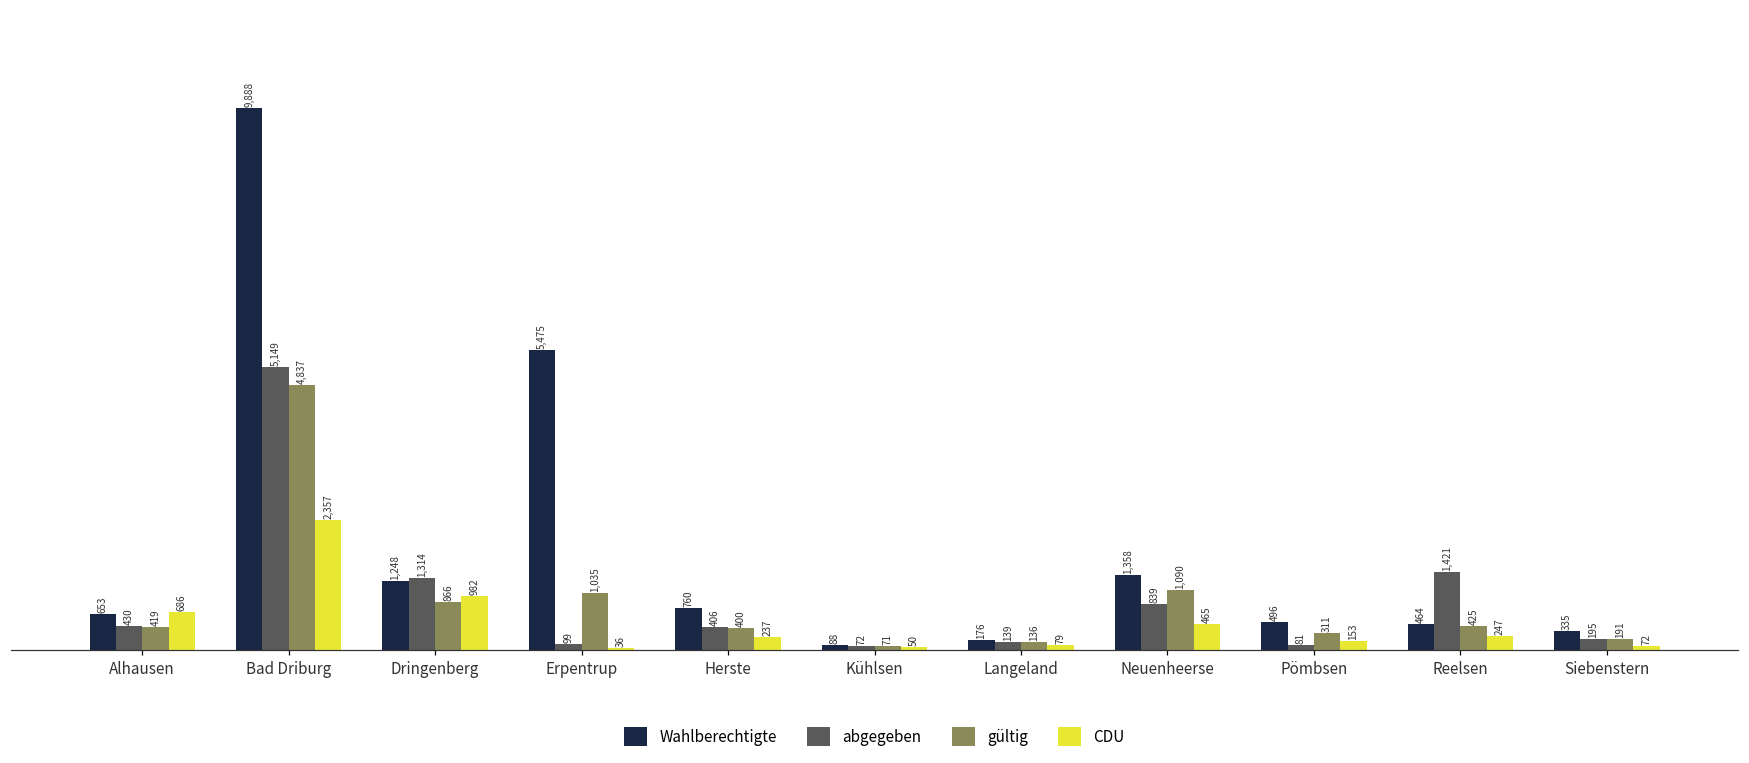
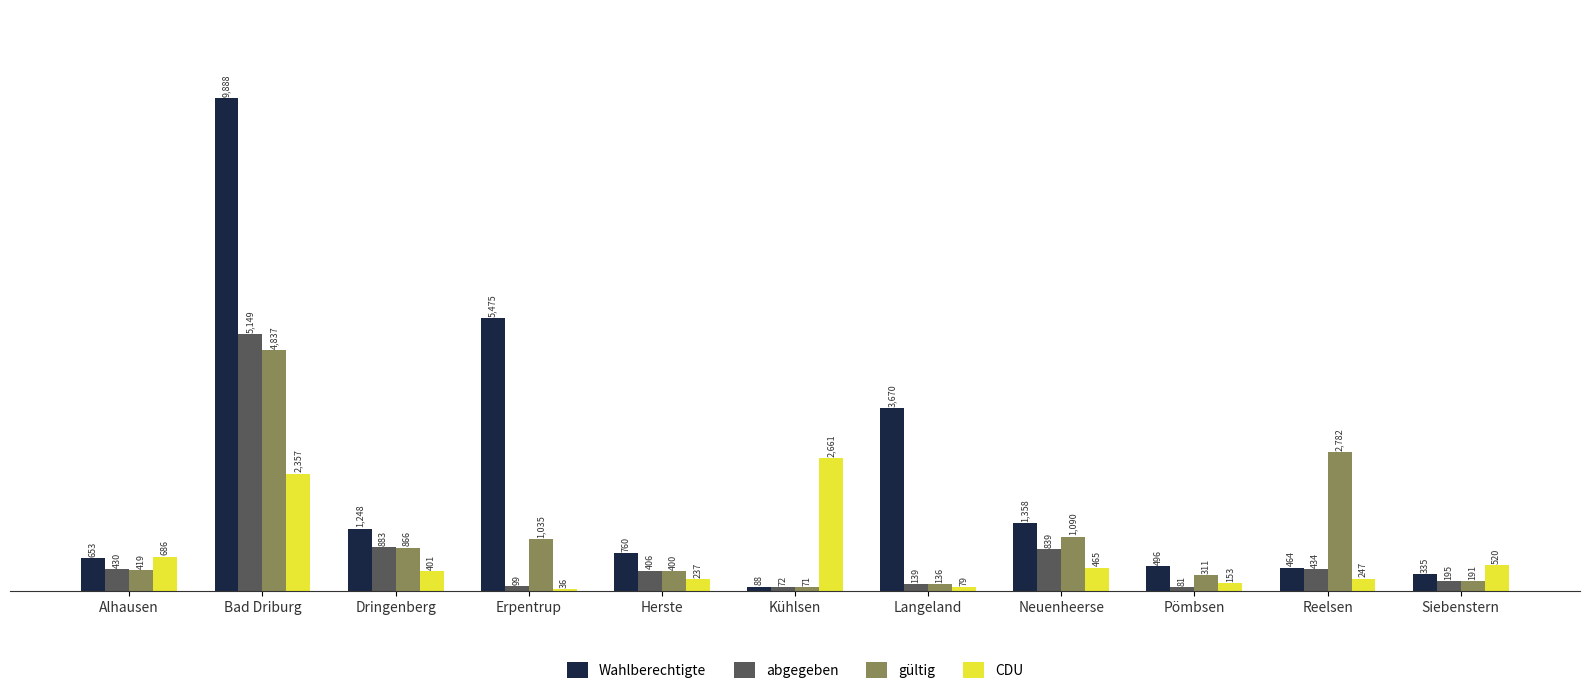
abgegeben, Dringenberg: 1,314 -> 883
CDU, Dringenberg: 982 -> 401
CDU, Kühlsen: 50 -> 2,661
Wahlberechtigte, Langeland: 176 -> 3,670
abgegeben, Reelsen: 1,421 -> 434
gültig, Reelsen: 425 -> 2,782
CDU, Siebenstern: 72 -> 520
